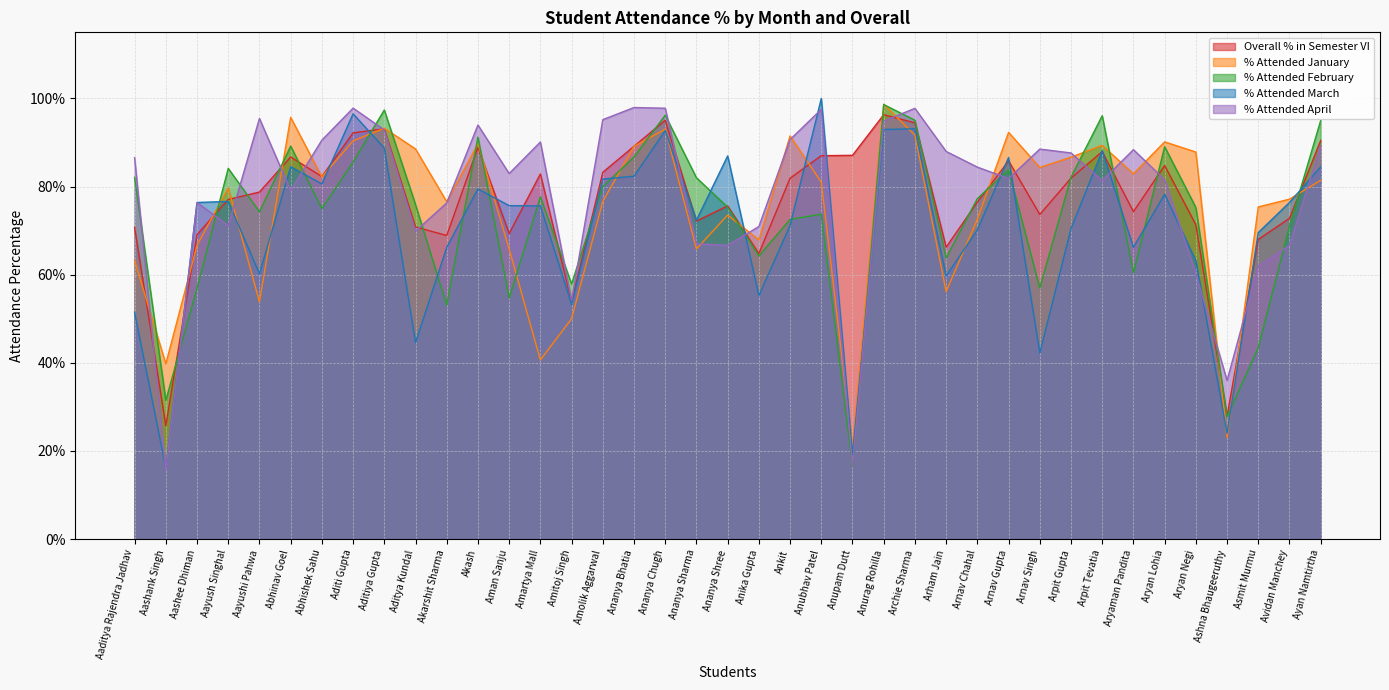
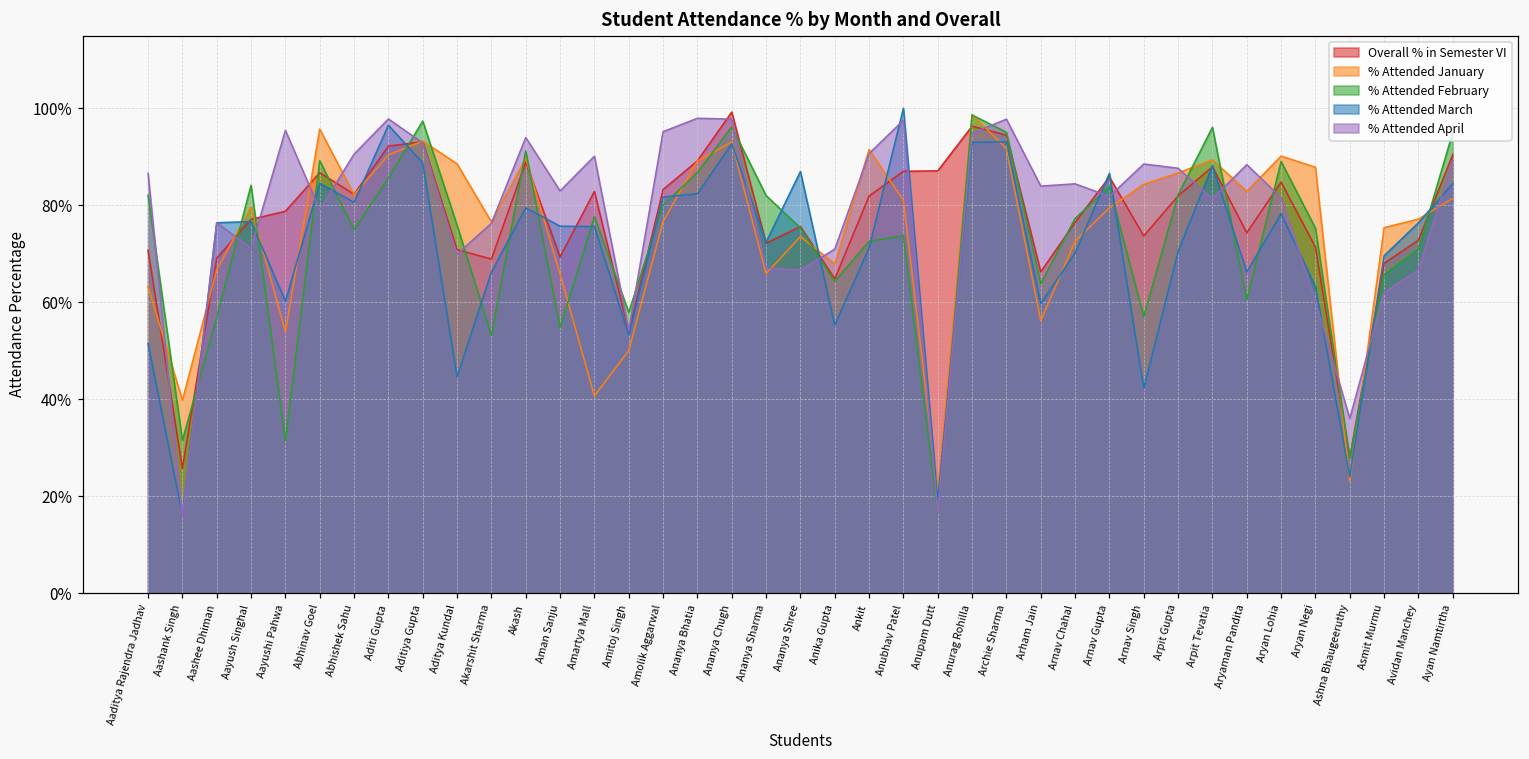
% Attended February, Aayushi Pahwa: 74% -> 31%
Overall % in Semester VI, Ananya Chugh: 95% -> 99%
% Attended April, Arham Jain: 88% -> 84%
% Attended January, Arnav Gupta: 92% -> 79%
% Attended February, Asmit Murmu: 43% -> 66%
